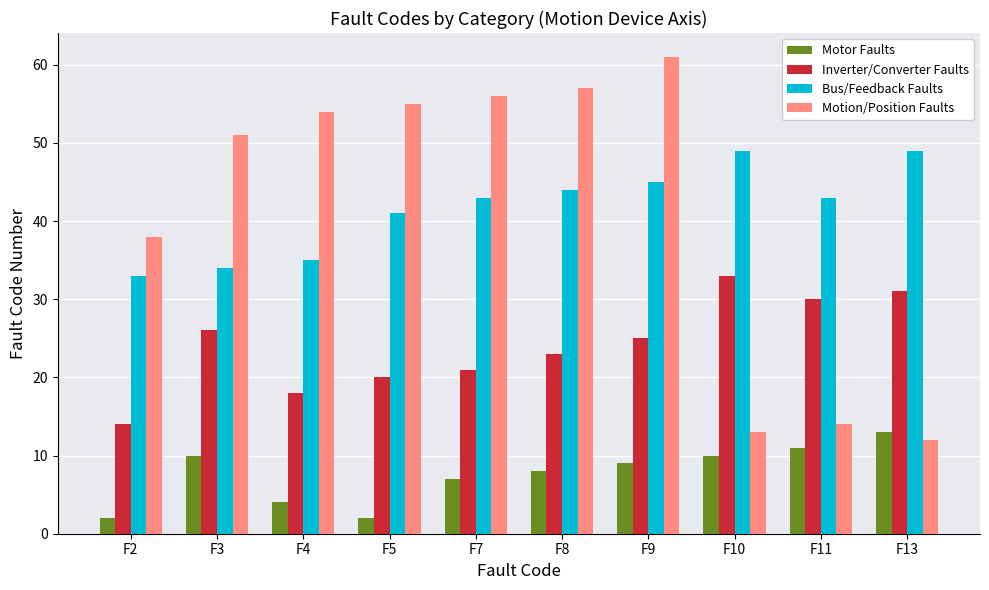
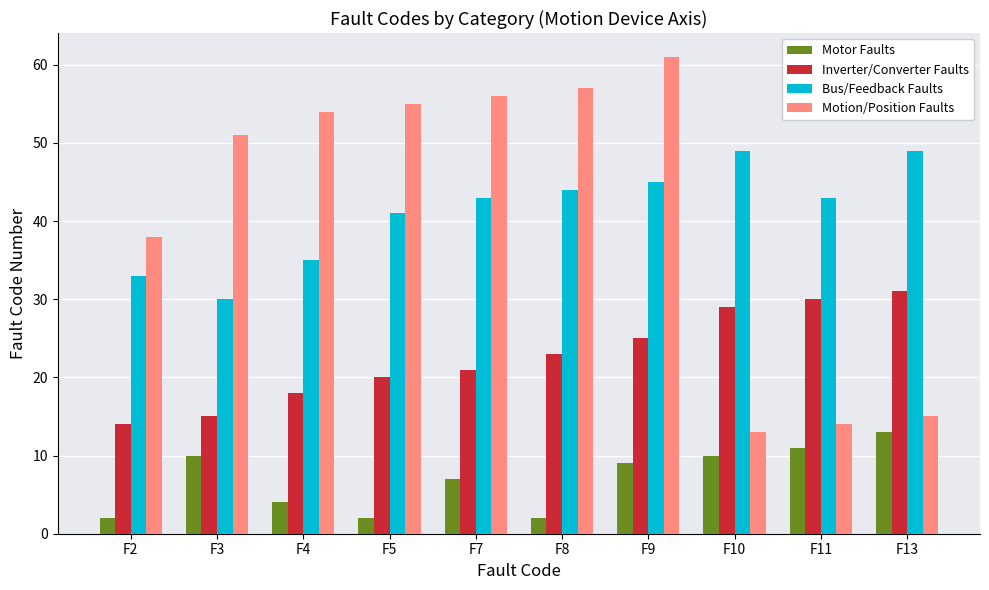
Inverter/Converter Faults, F3: 26 -> 15
Bus/Feedback Faults, F3: 34 -> 30
Motor Faults, F8: 8 -> 2
Inverter/Converter Faults, F10: 33 -> 29
Motion/Position Faults, F13: 12 -> 15
